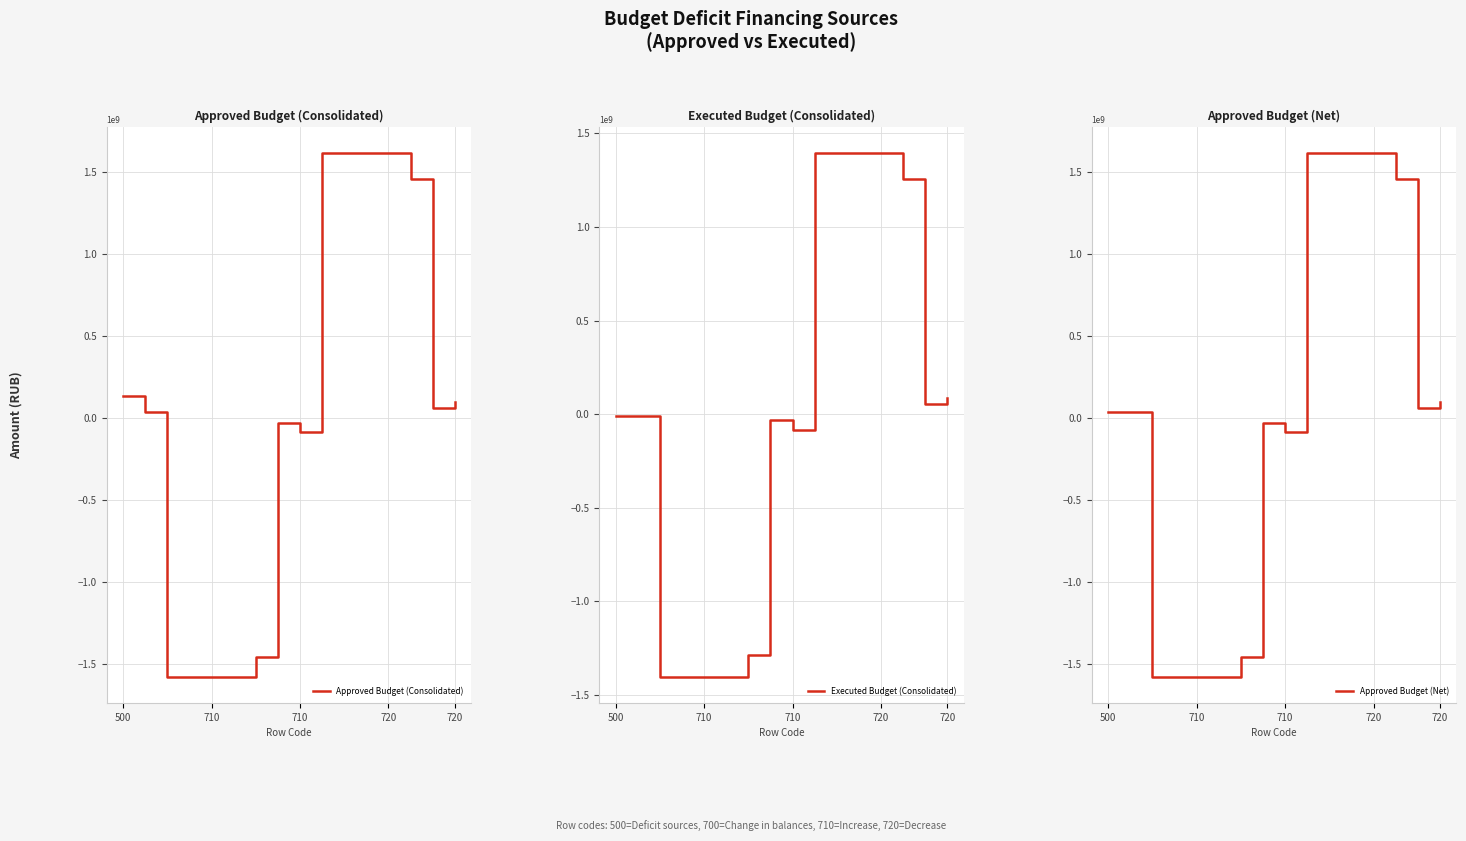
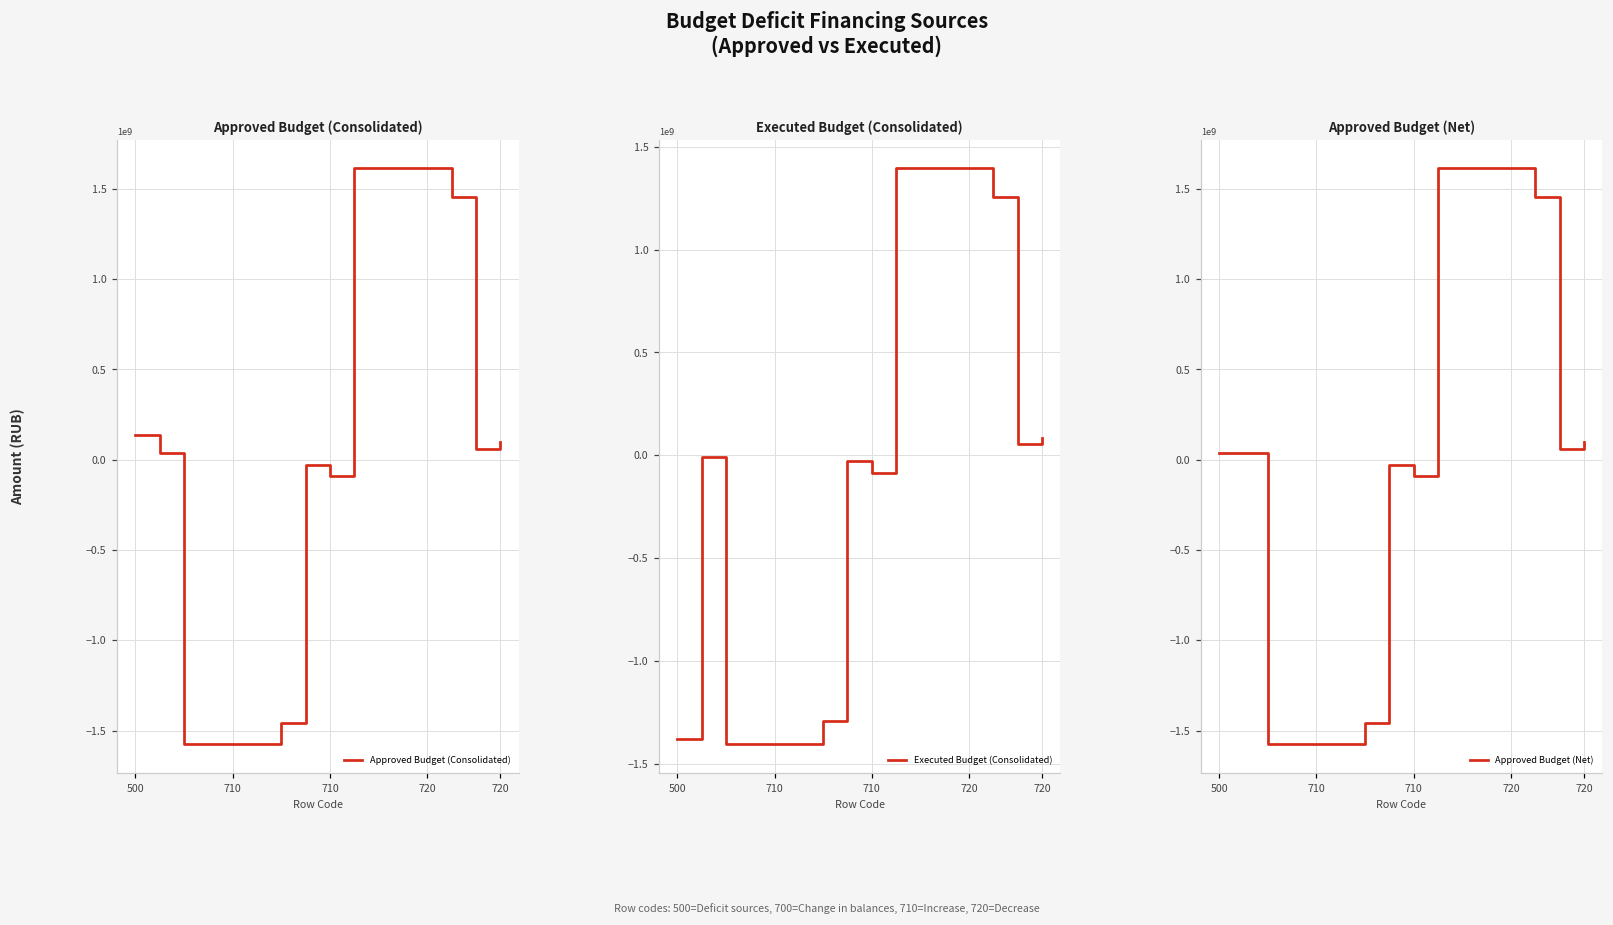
Executed Budget (Consolidated), 500: -10000000 -> -1380000000
